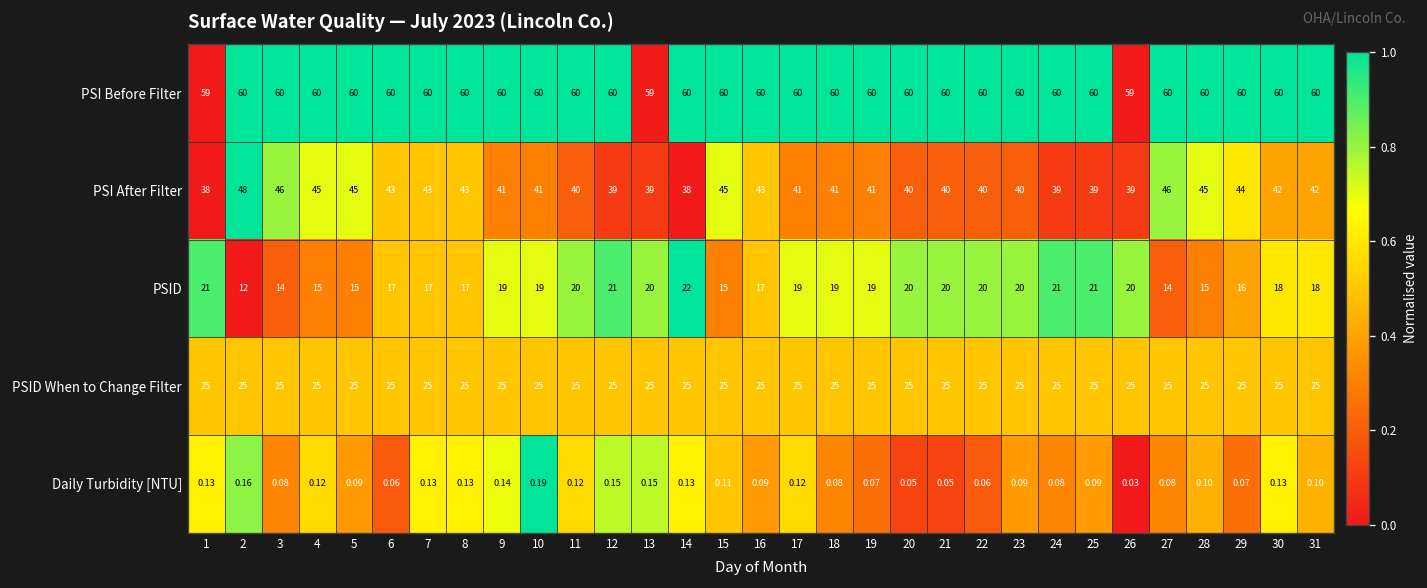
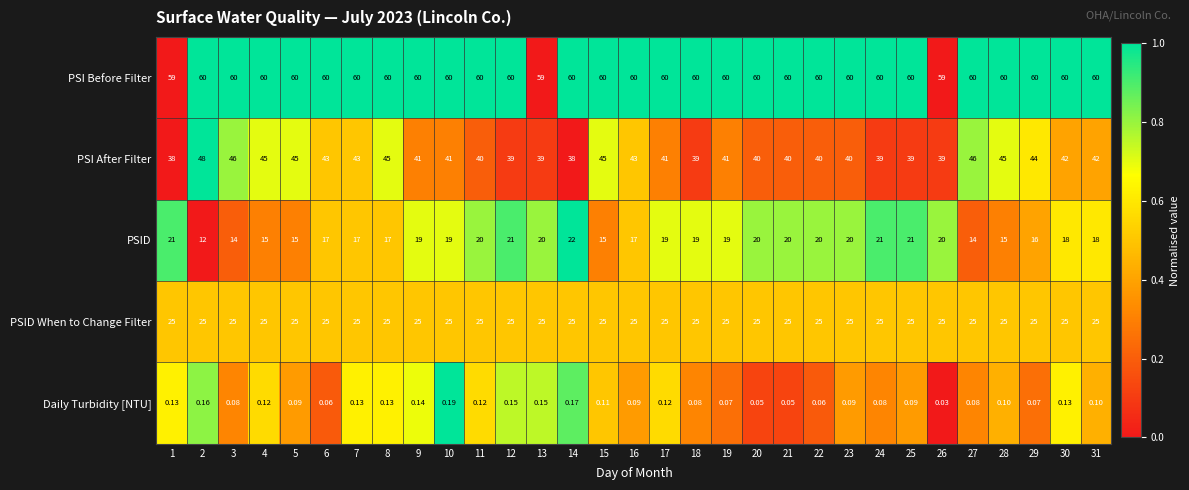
PSI After Filter, 8: 43 -> 45
PSI After Filter, 18: 41 -> 39
Daily Turbidity [NTU], 14: 0.13 -> 0.17
